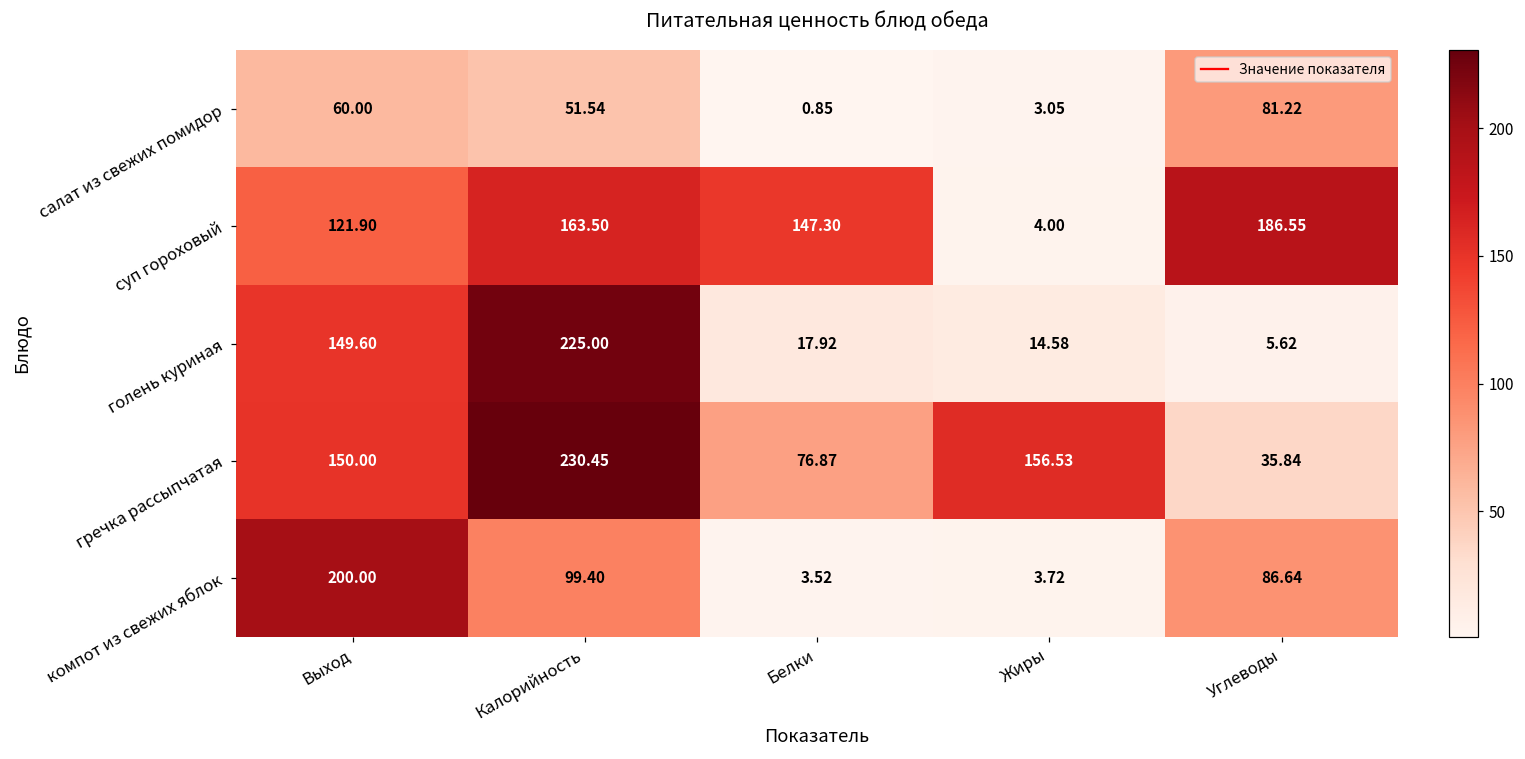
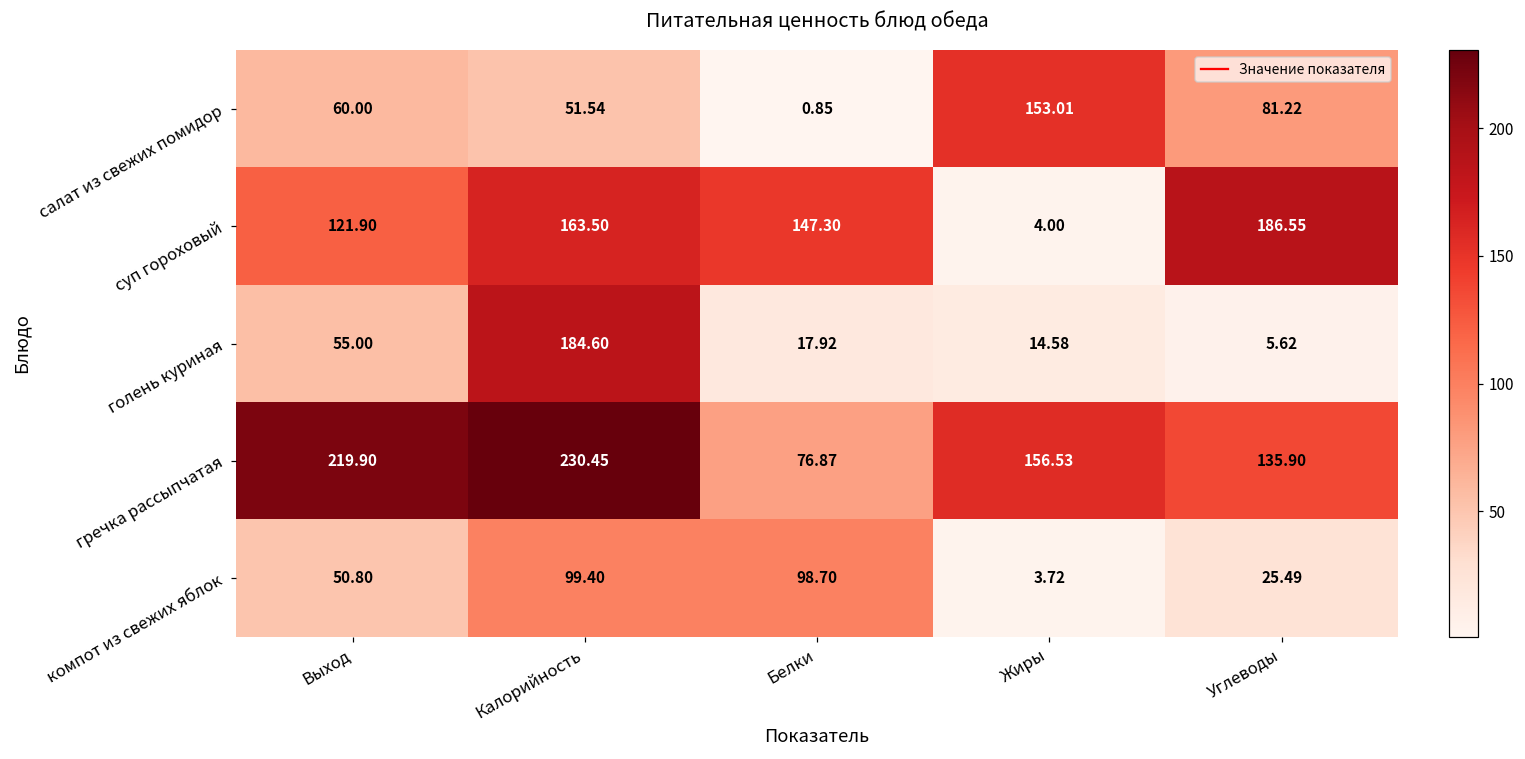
салат из свежих помидор, Жиры: 3.05 -> 153.01
голень куриная, Выход: 149.60 -> 55.00
голень куриная, Калорийность: 225.00 -> 184.60
гречка рассыпчатая, Выход: 150.00 -> 219.90
гречка рассыпчатая, Углеводы: 35.84 -> 135.90
компот из свежих яблок, Выход: 200.00 -> 50.80
компот из свежих яблок, Белки: 3.52 -> 98.70
компот из свежих яблок, Углеводы: 86.64 -> 25.49
